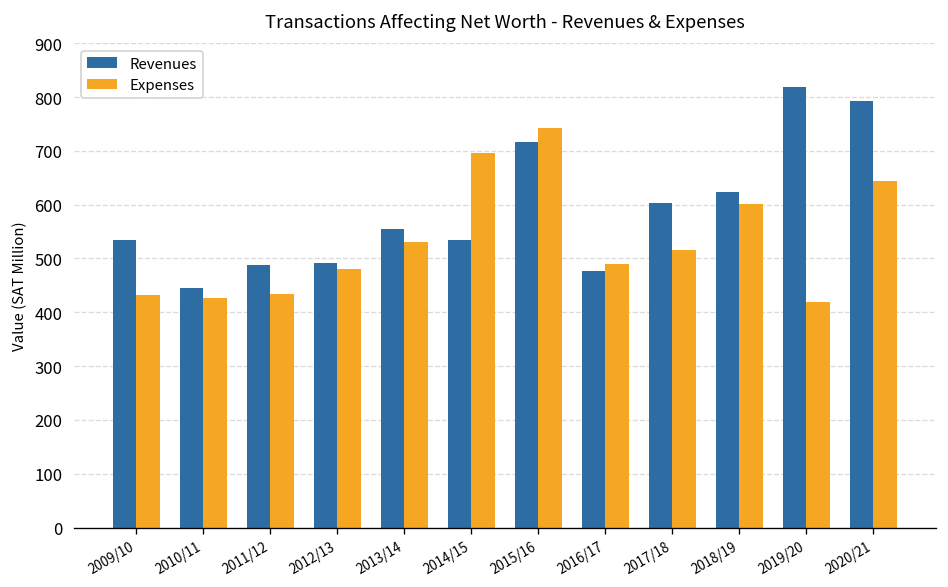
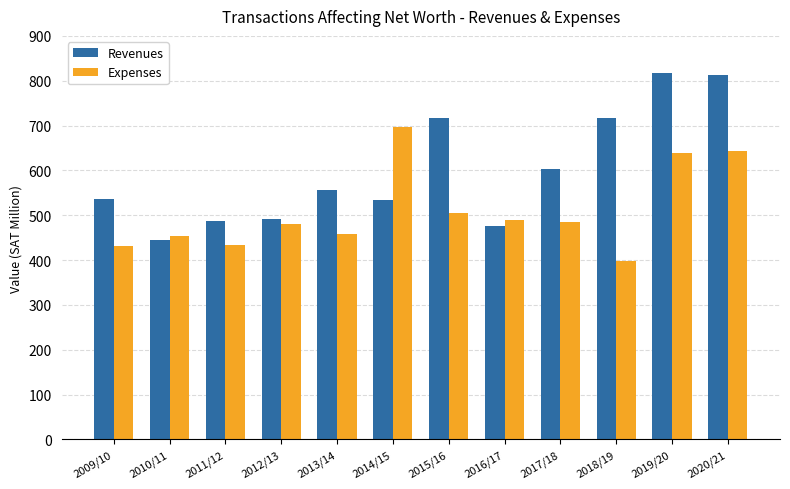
Expenses, 2010/11: 430 -> 450
Expenses, 2013/14: 530 -> 460
Expenses, 2015/16: 740 -> 500
Expenses, 2017/18: 520 -> 490
Revenues, 2018/19: 620 -> 720
Expenses, 2018/19: 600 -> 400
Expenses, 2019/20: 420 -> 640
Revenues, 2020/21: 790 -> 810
